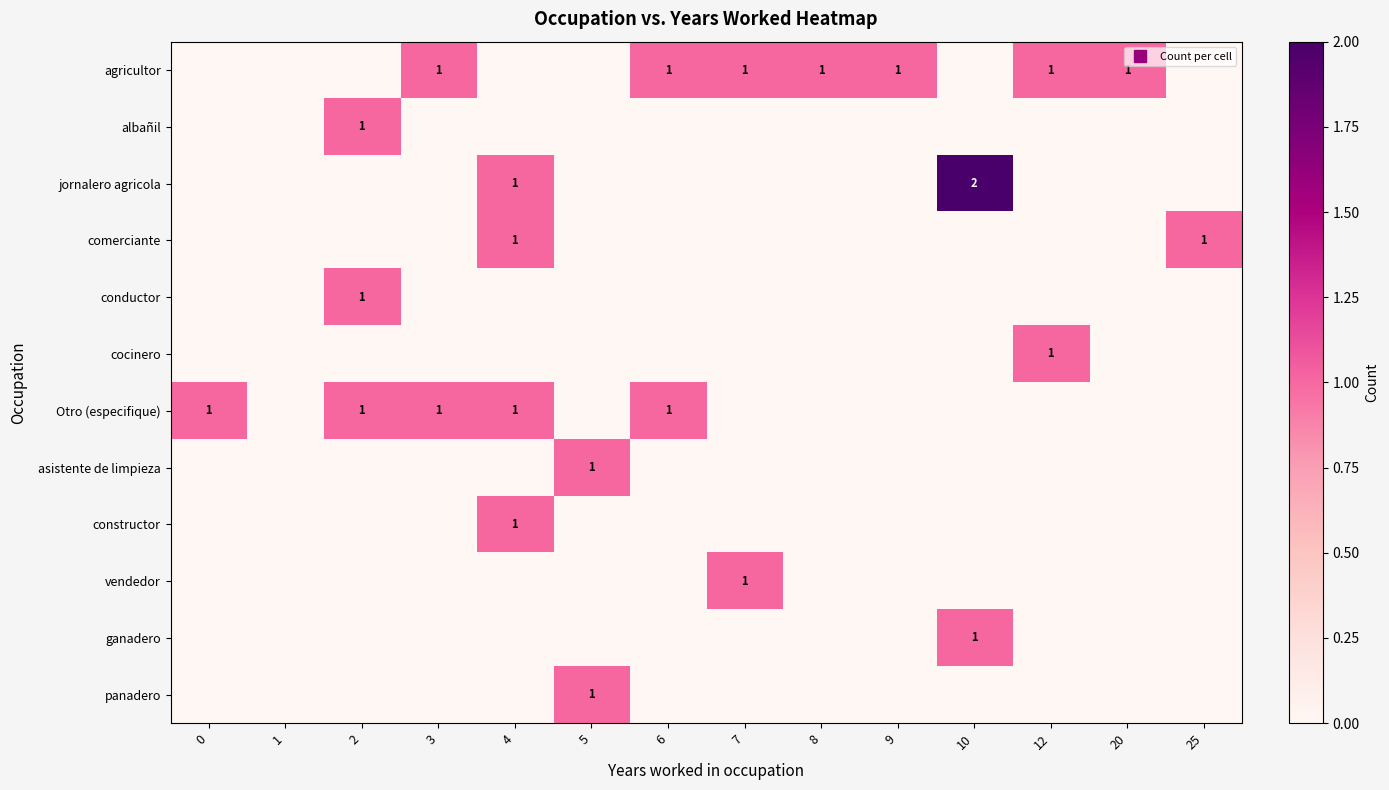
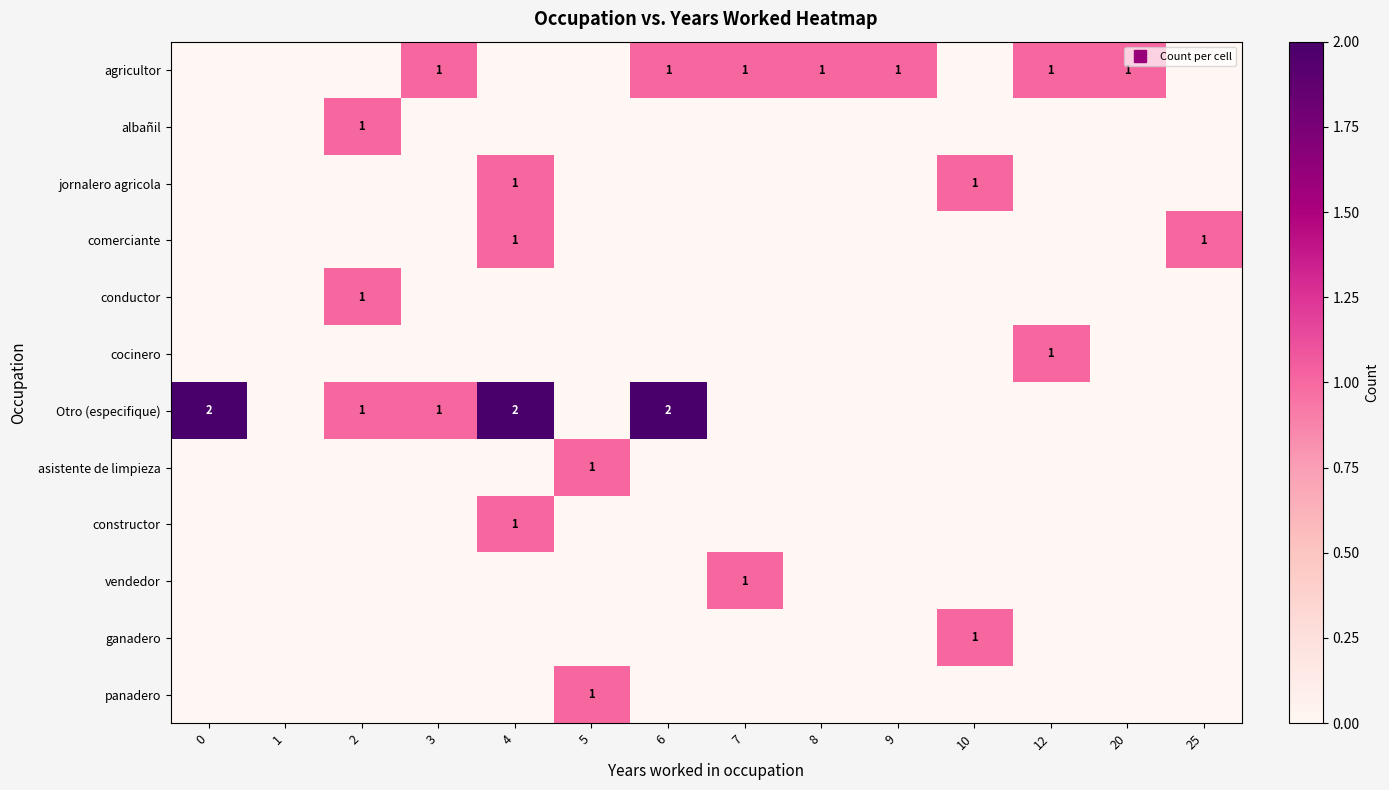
jornalero agricola, 10: 2 -> 1
Otro (especifique), 0: 1 -> 2
Otro (especifique), 4: 1 -> 2
Otro (especifique), 6: 1 -> 2
